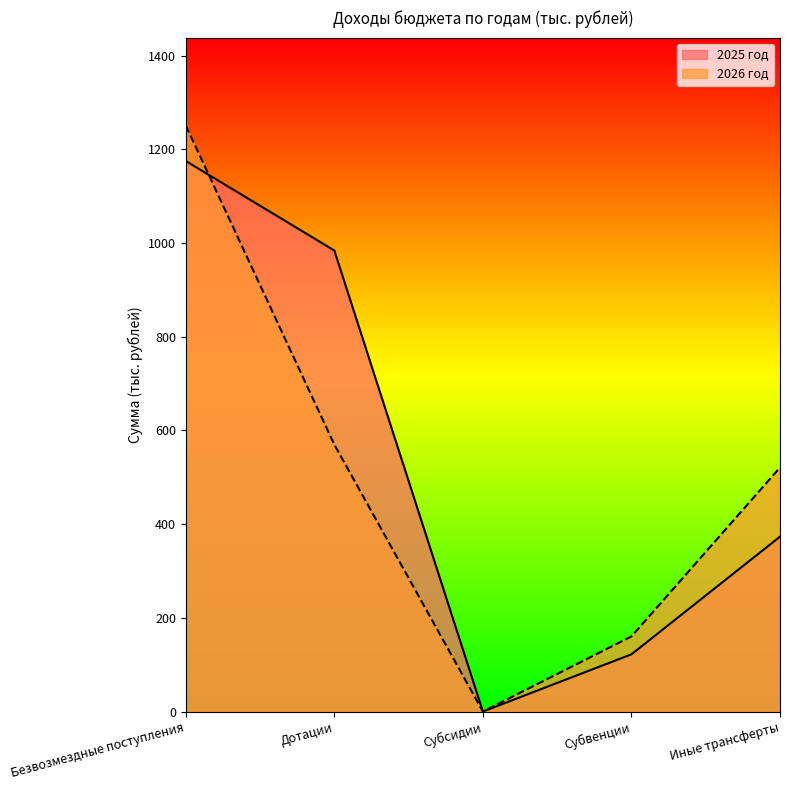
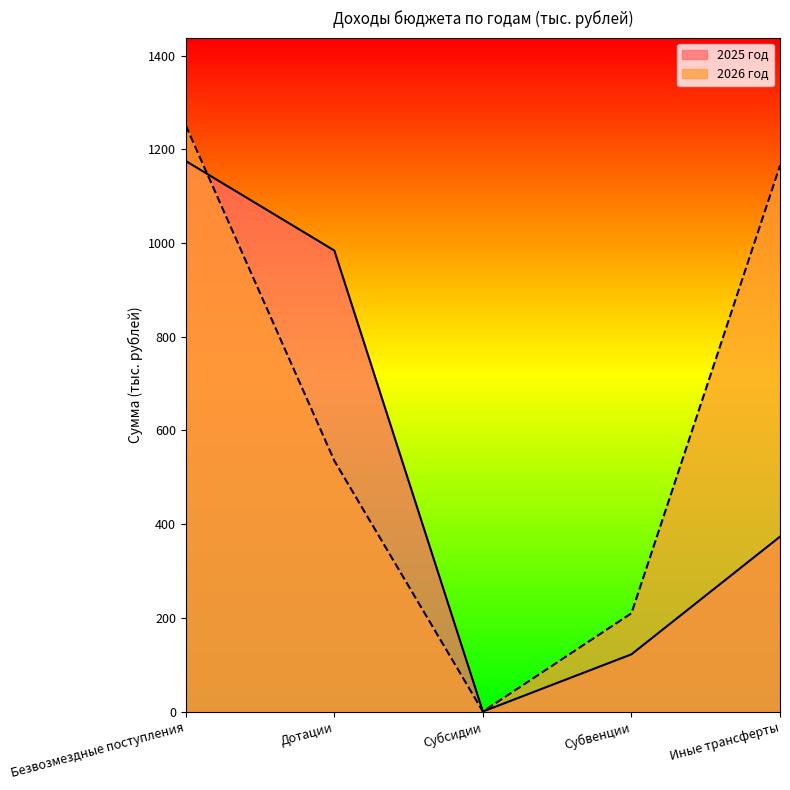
2026 год, Дотации: 570 -> 540
2026 год, Субвенции: 160 -> 210
2026 год, Иные трансферты: 520 -> 1170
